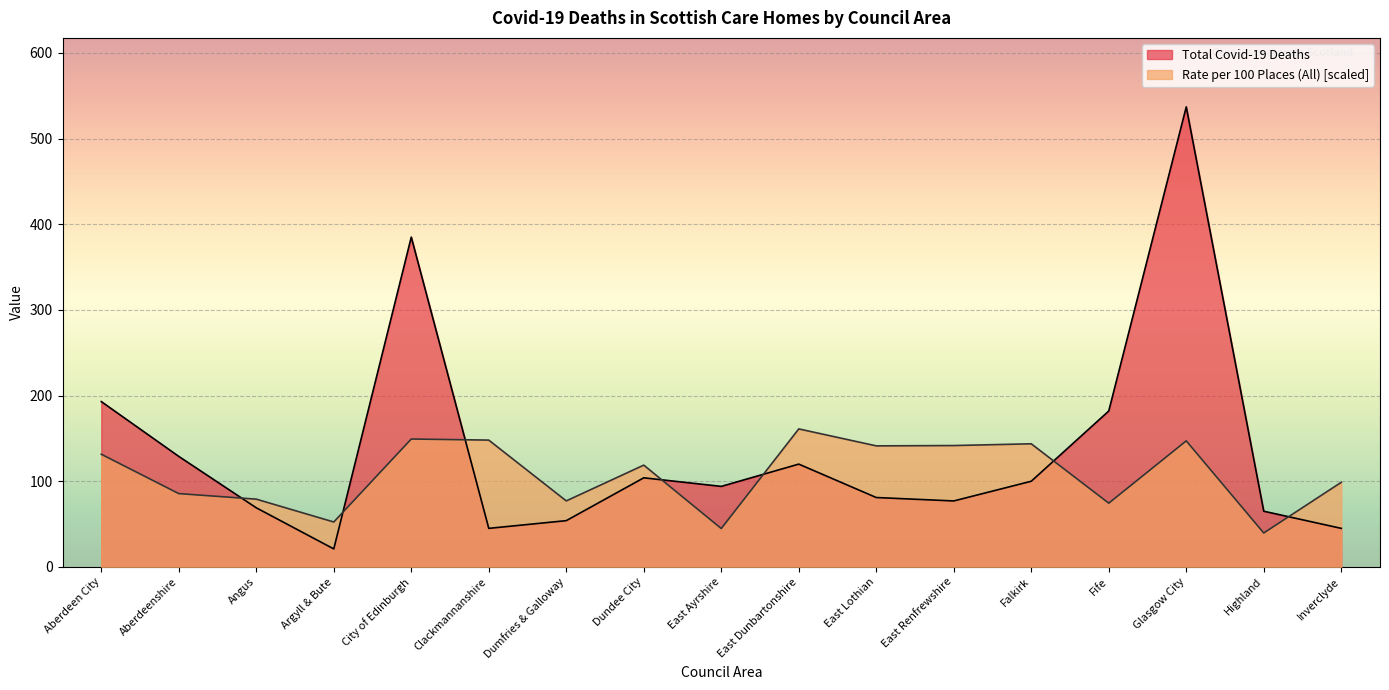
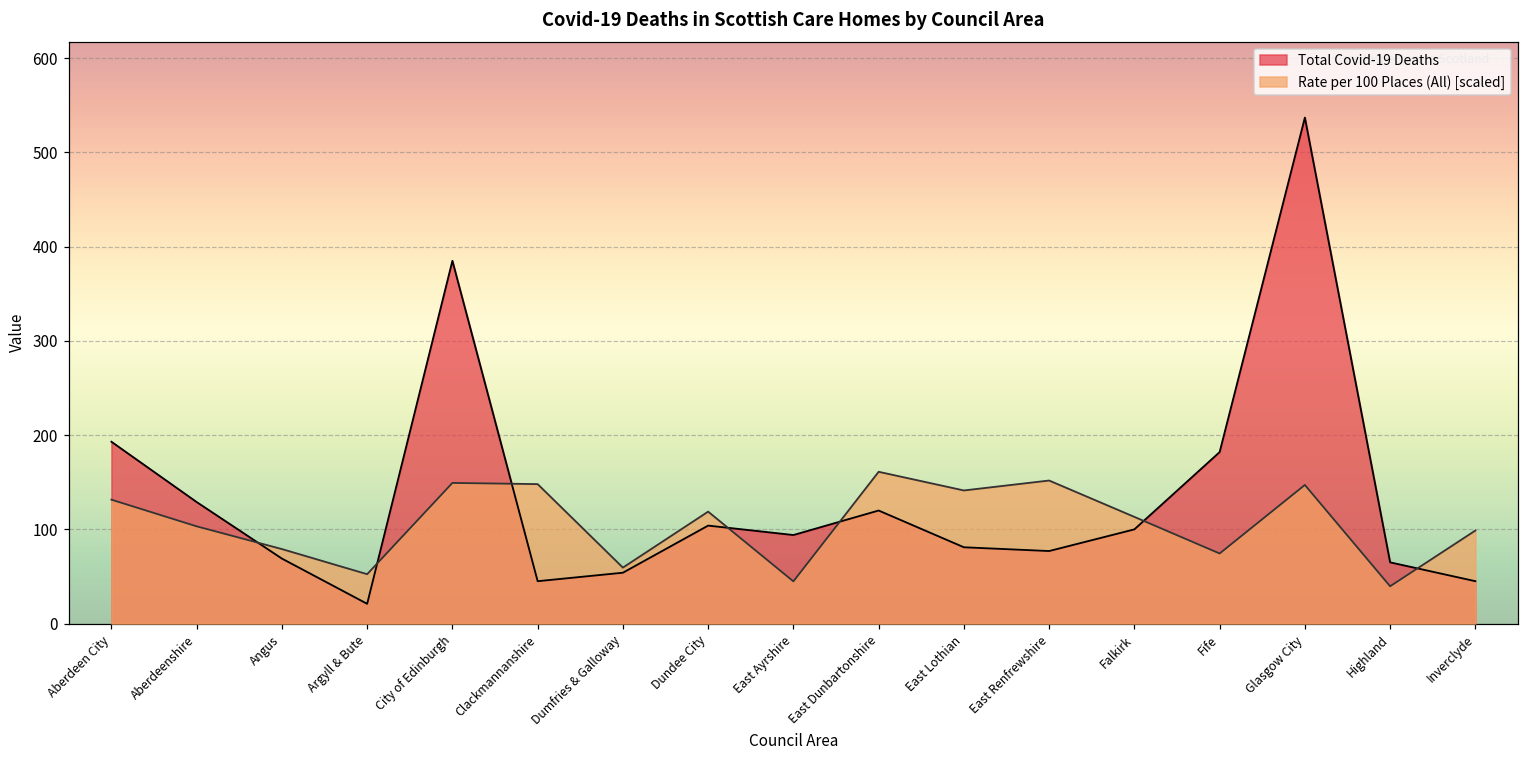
Rate per 100 Places (All) [scaled], Aberdeenshire: 90 -> 100
Rate per 100 Places (All) [scaled], Dumfries & Galloway: 80 -> 60
Rate per 100 Places (All) [scaled], East Renfrewshire: 140 -> 150
Rate per 100 Places (All) [scaled], Falkirk: 140 -> 110
